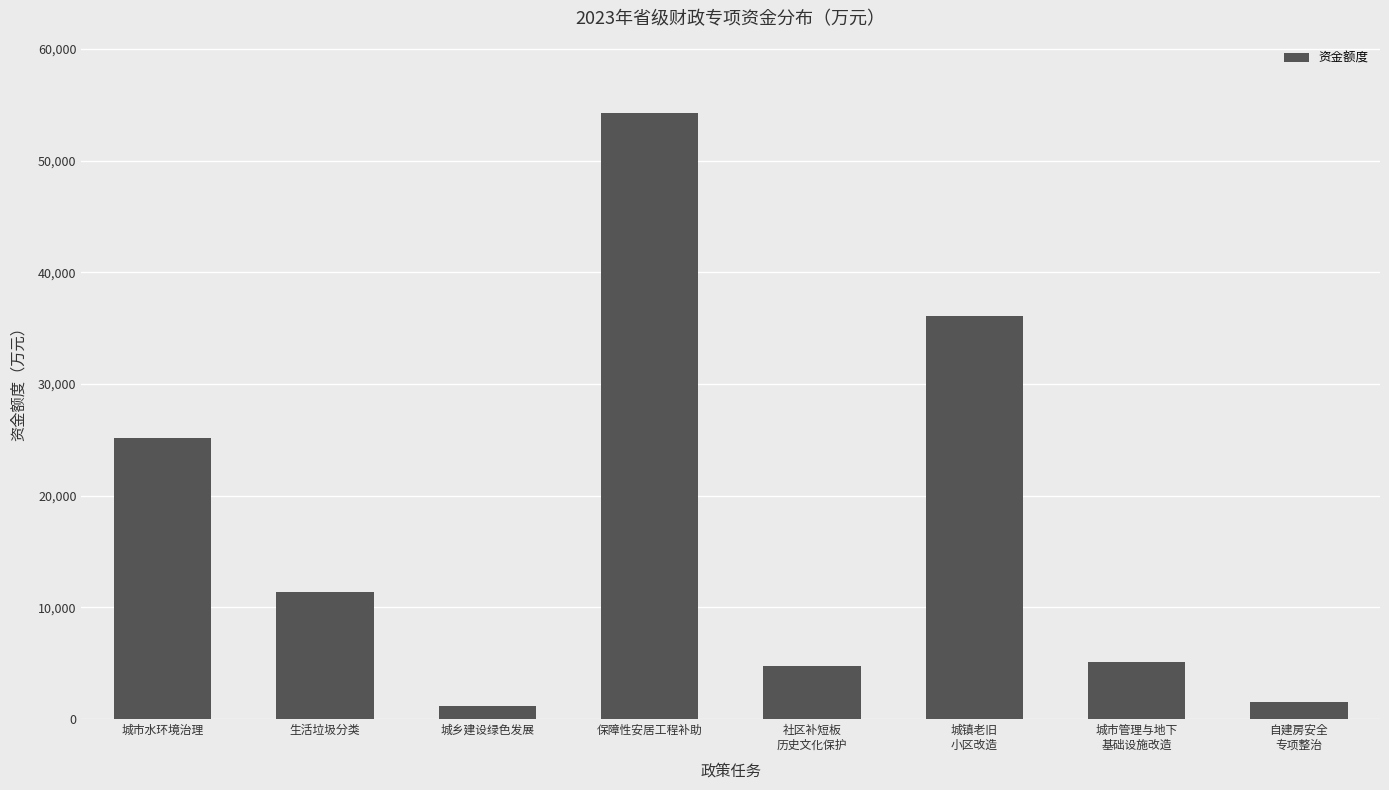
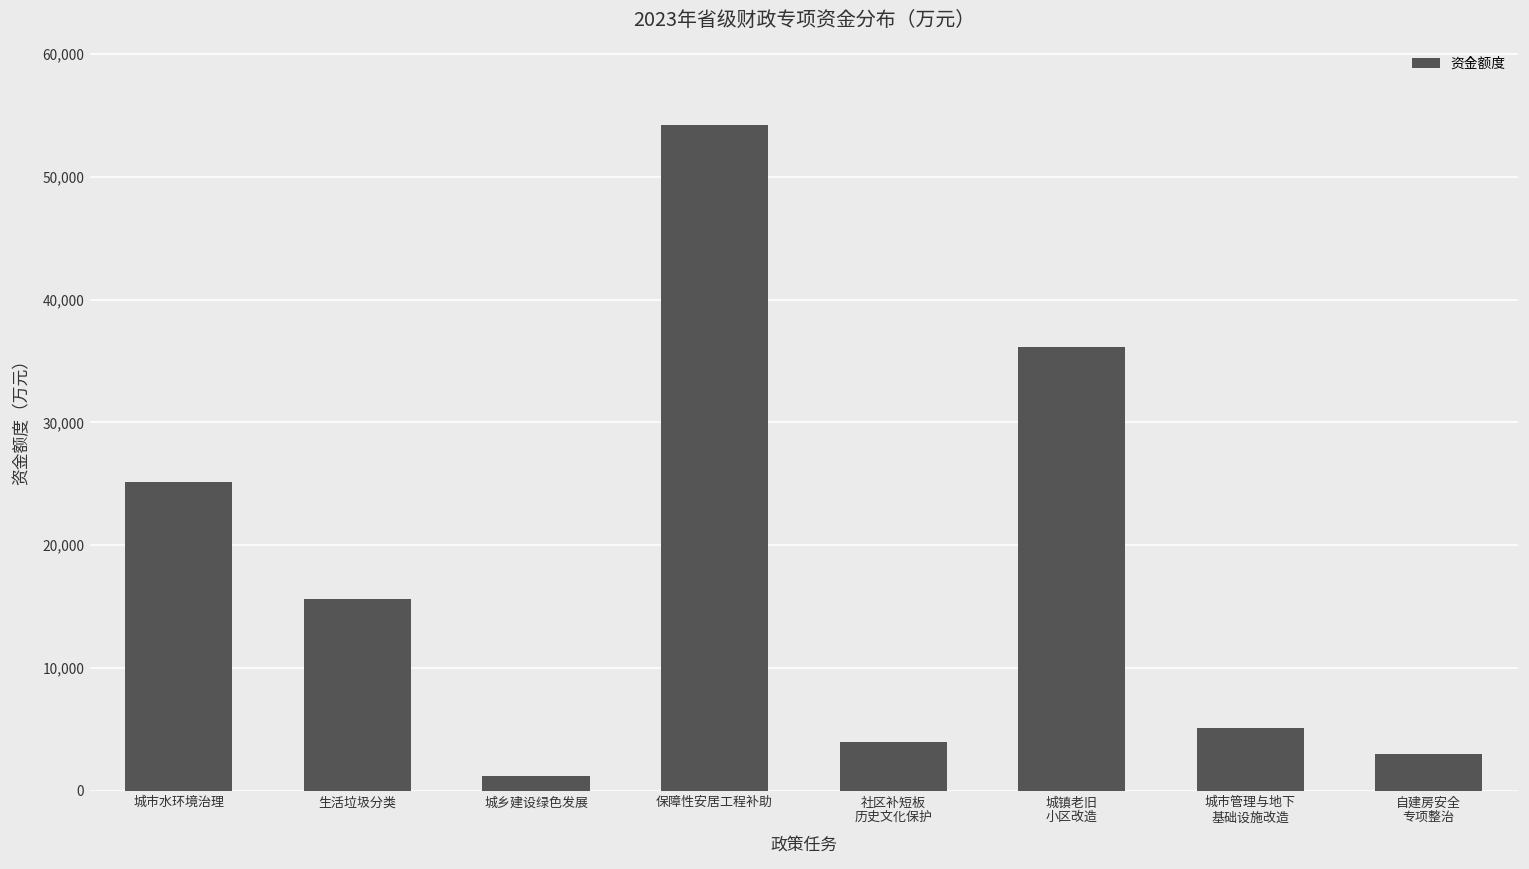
生活垃圾分类: 11,400 -> 15,600
社区补短板 历史文化保护: 4,700 -> 4,000
自建房安全 专项整治: 1,500 -> 3,000
